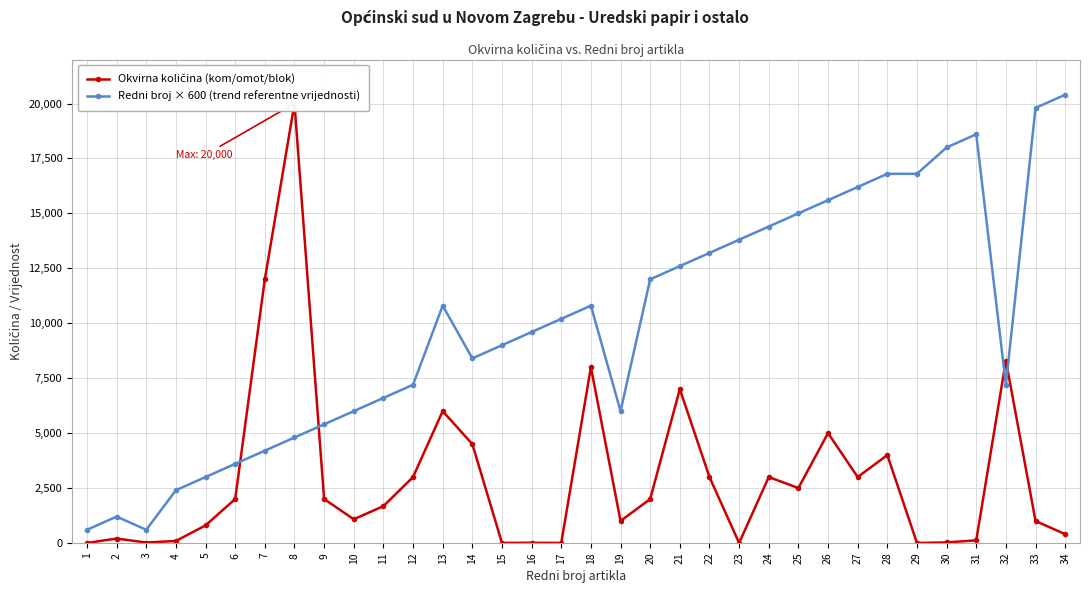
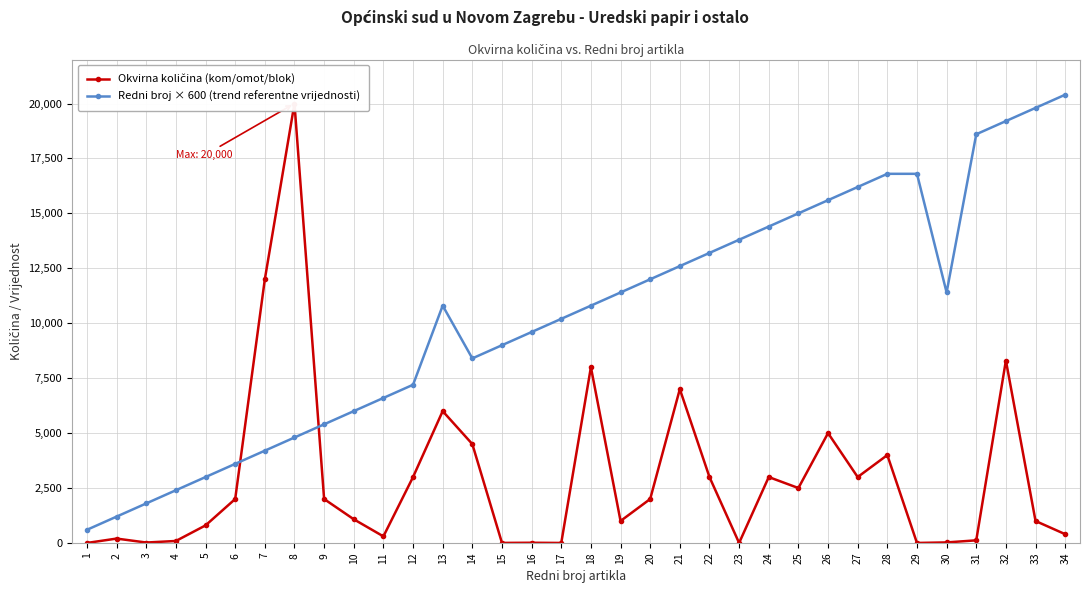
Redni broj × 600 (trend referentne vrijednosti), 3: 600 -> 1,800
Okvirna količina (kom/omot/blok), 11: 1,700 -> 300
Redni broj × 600 (trend referentne vrijednosti), 19: 6,000 -> 11,400
Redni broj × 600 (trend referentne vrijednosti), 30: 18,000 -> 11,400
Redni broj × 600 (trend referentne vrijednosti), 32: 7,200 -> 19,200
